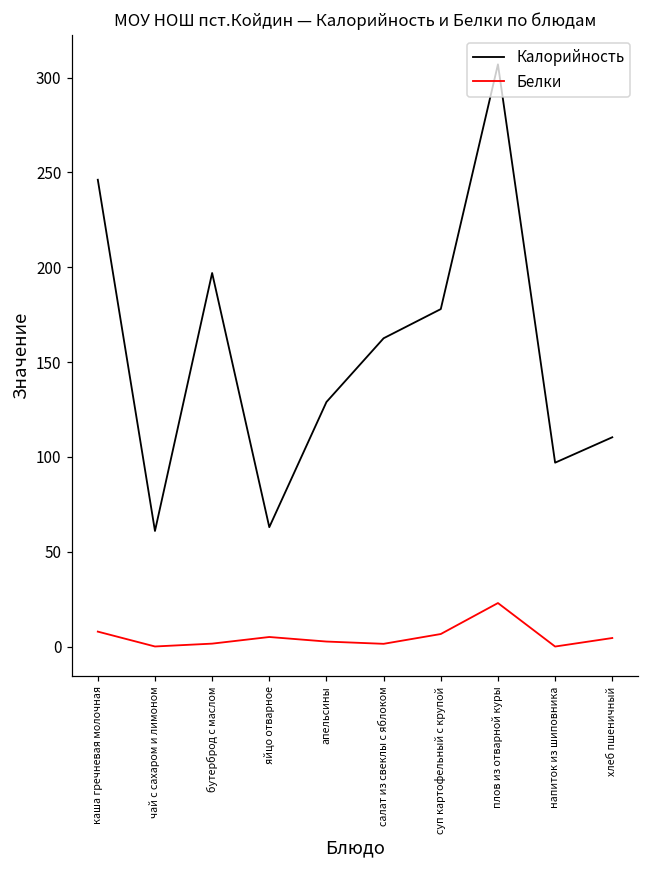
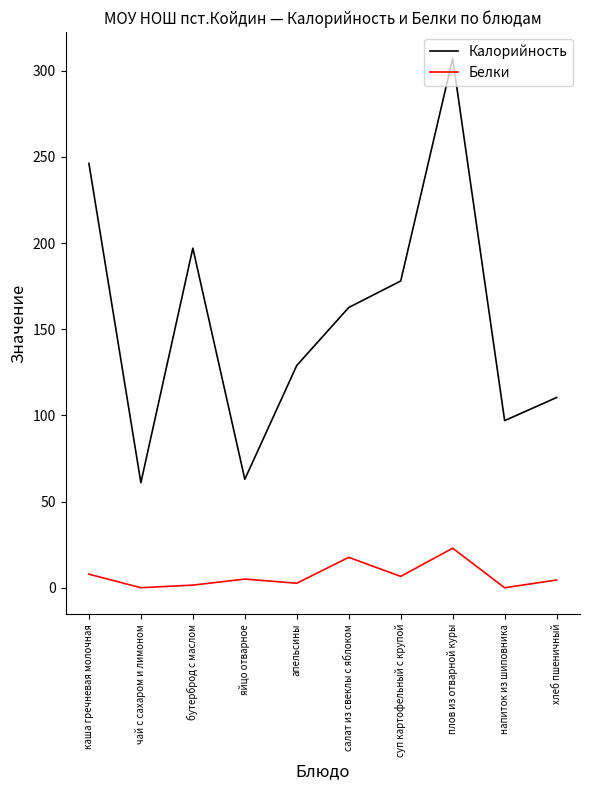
Белки, салат из свеклы с яблоком: 2 -> 18
